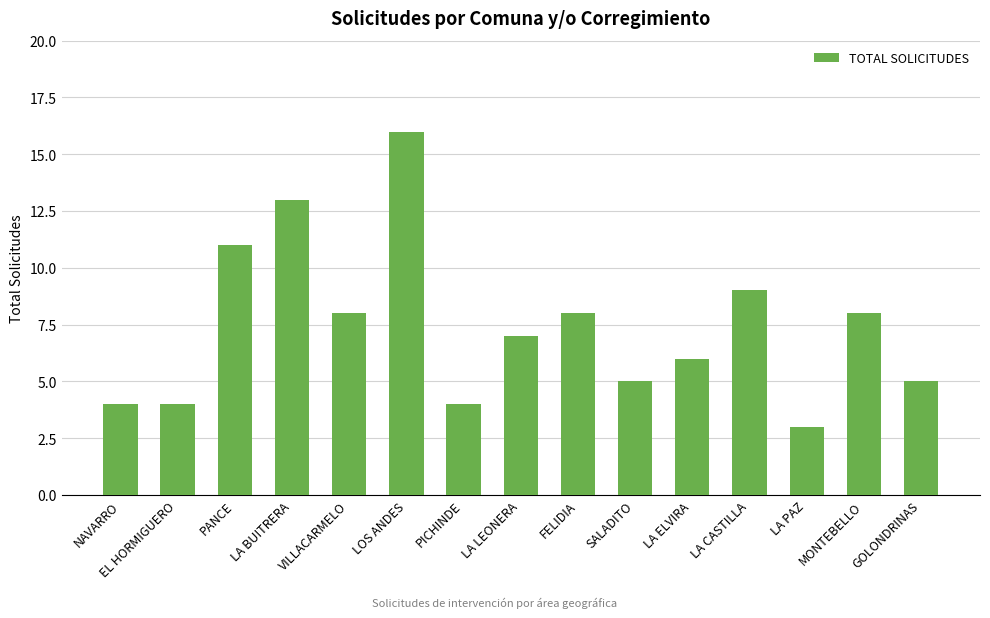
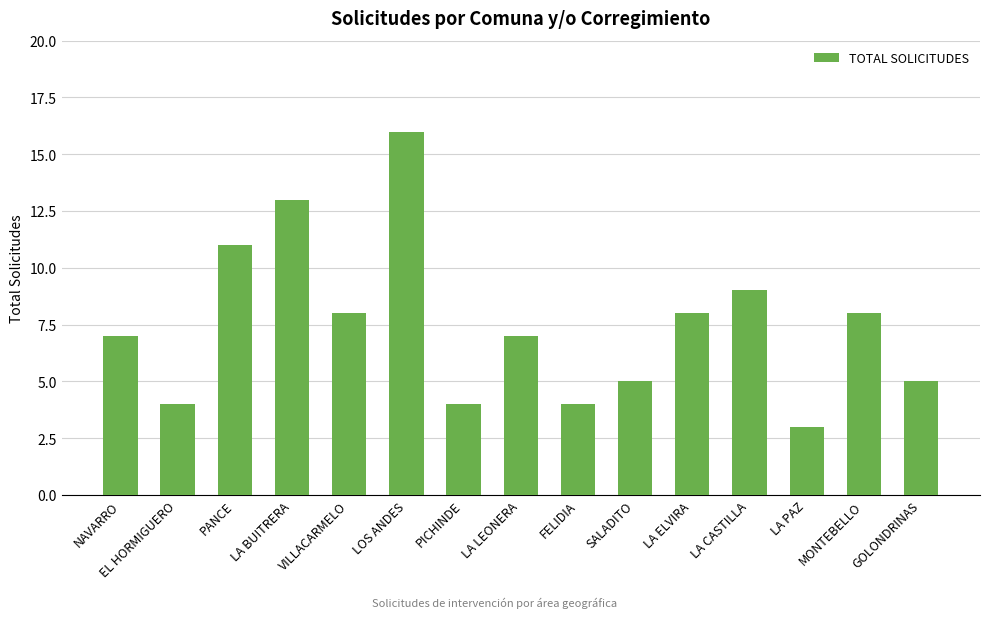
NAVARRO: 4 -> 7
FELIDIA: 8 -> 4
LA ELVIRA: 6 -> 8
